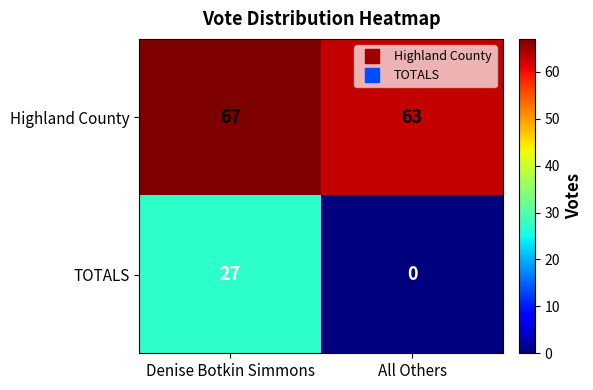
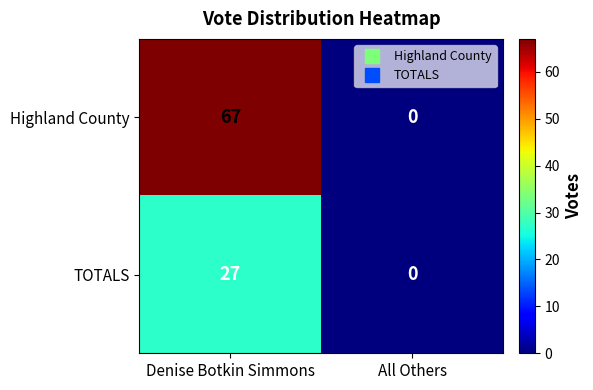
Highland County, All Others: 63 -> 0
